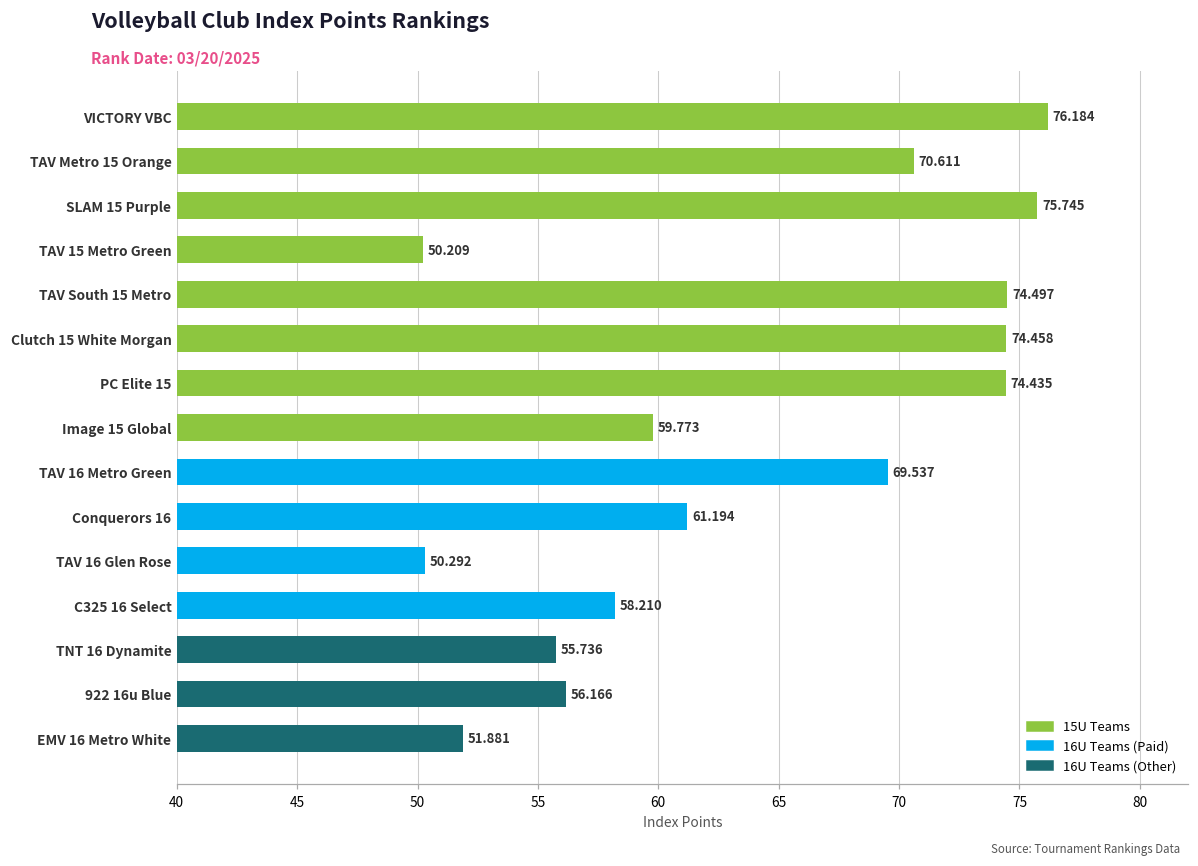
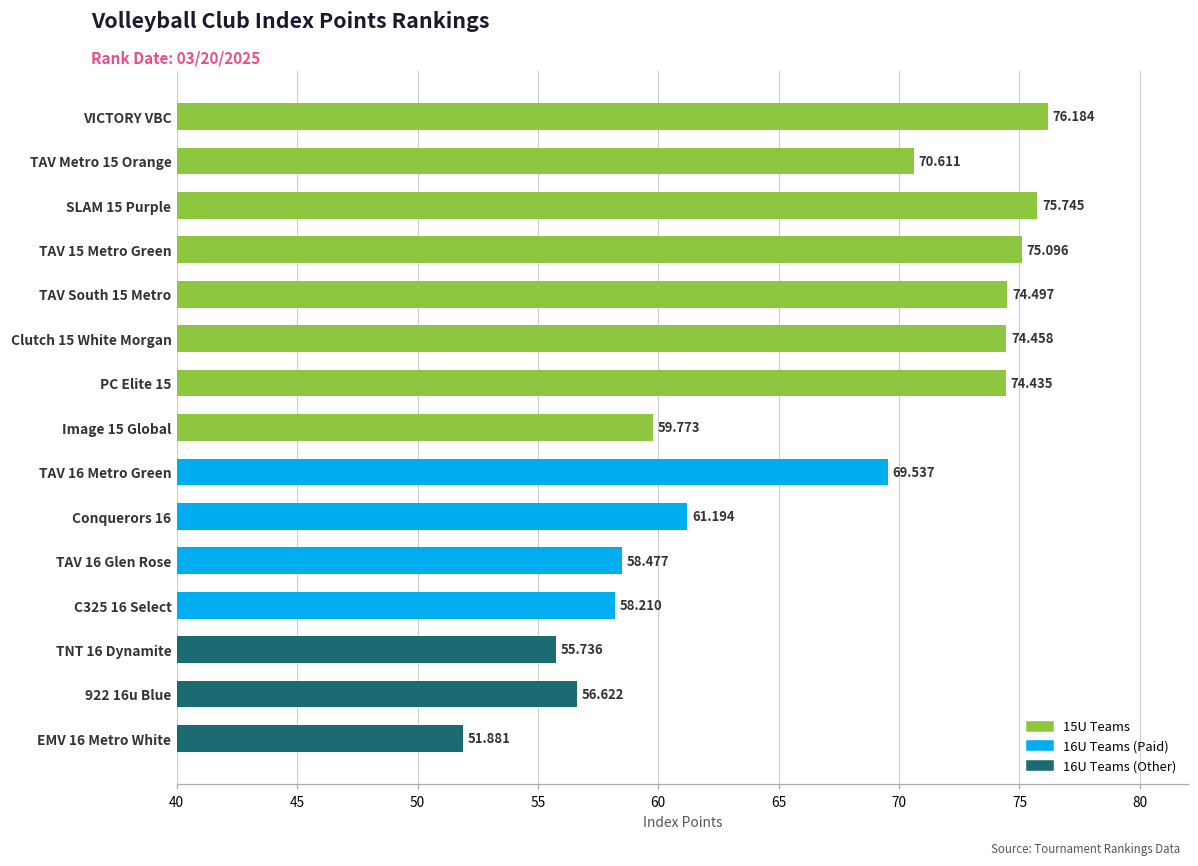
TAV 15 Metro Green: 50.209 -> 75.096
TAV 16 Glen Rose: 50.292 -> 58.477
922 16u Blue: 56.166 -> 56.622
